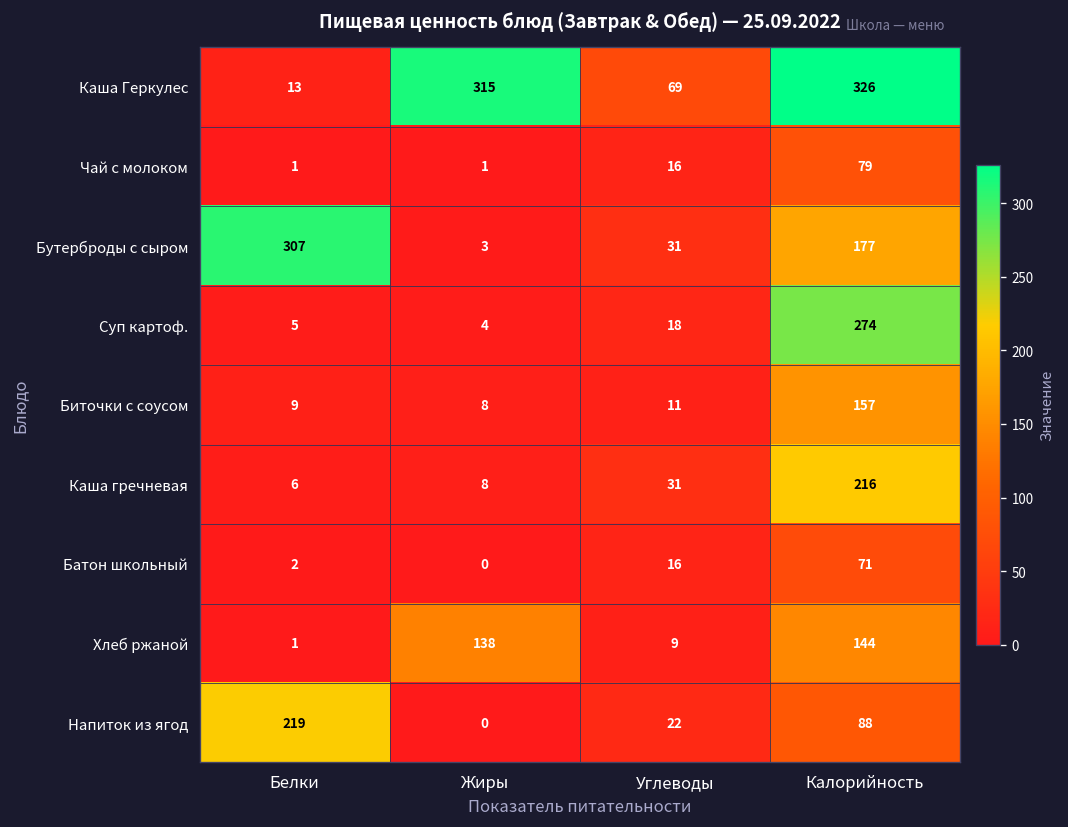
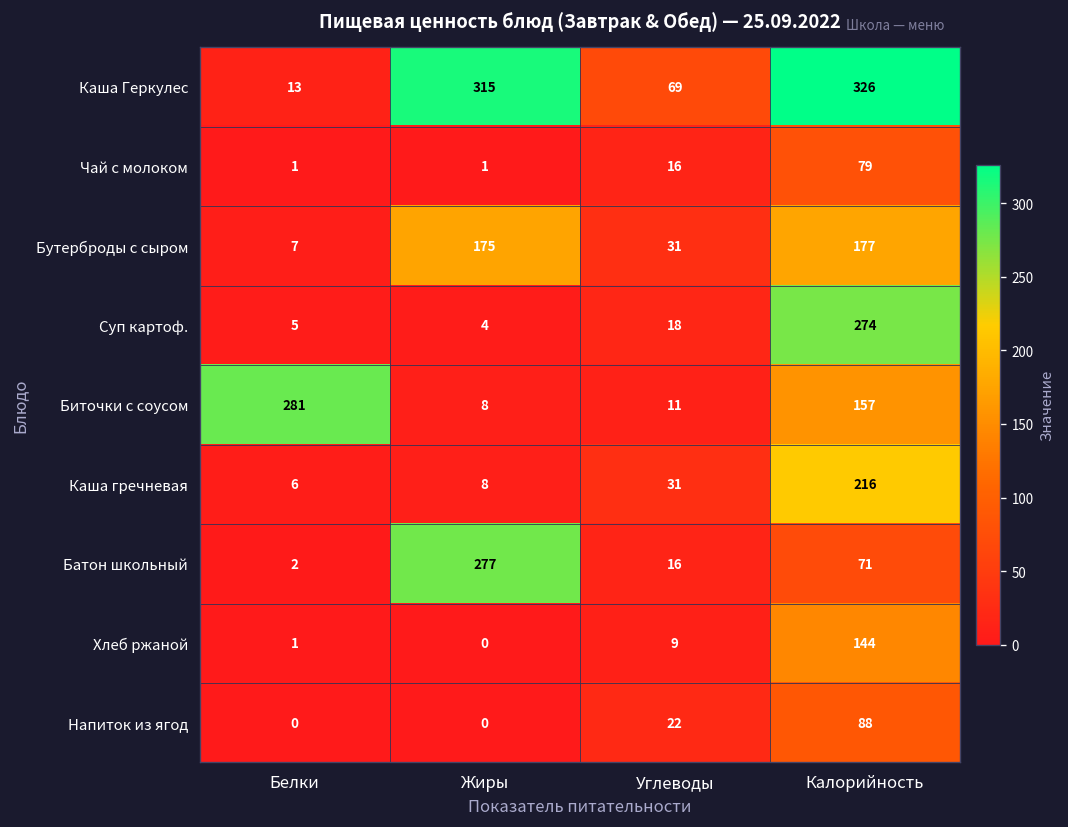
Бутерброды с сыром, Белки: 307 -> 7
Бутерброды с сыром, Жиры: 3 -> 175
Биточки с соусом, Белки: 9 -> 281
Батон школьный, Жиры: 0 -> 277
Хлеб ржаной, Жиры: 138 -> 0
Напиток из ягод, Белки: 219 -> 0
